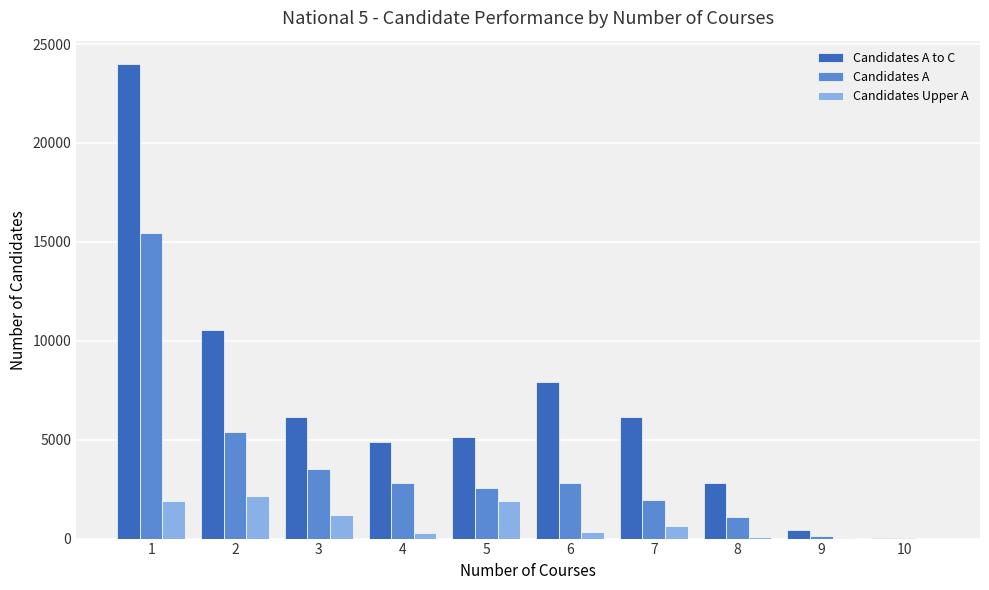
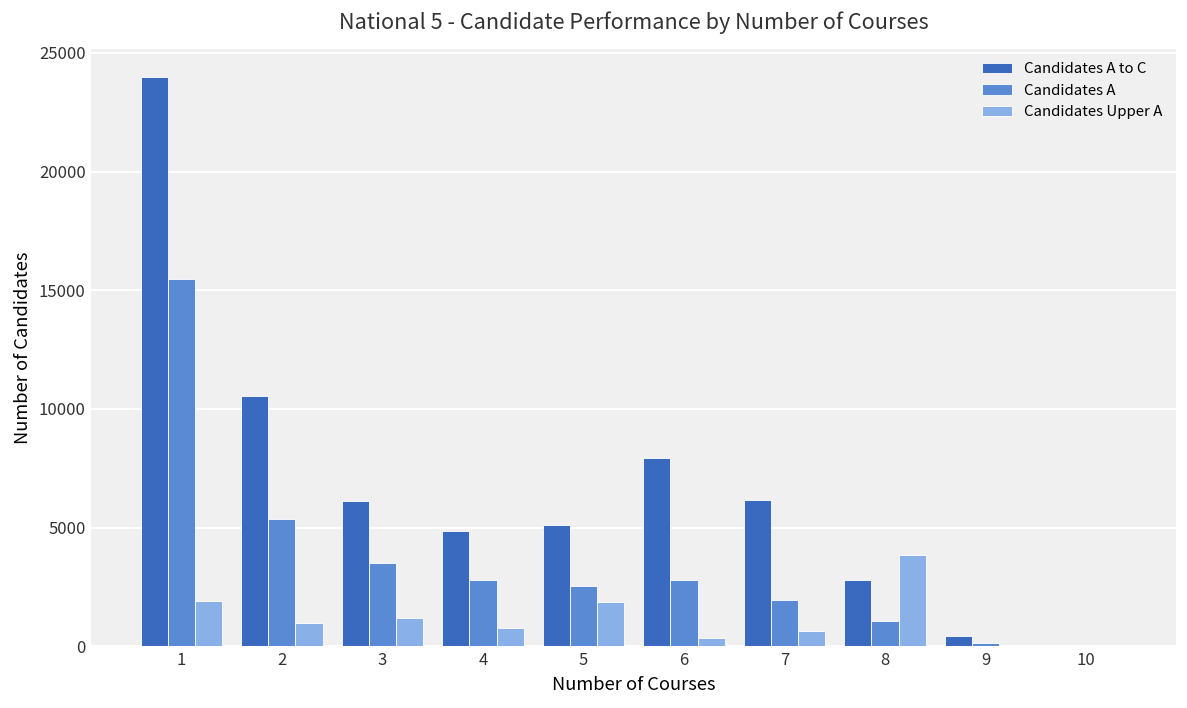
Candidates Upper A, 2: 2200 -> 1000
Candidates Upper A, 4: 300 -> 800
Candidates Upper A, 8: 100 -> 3800
